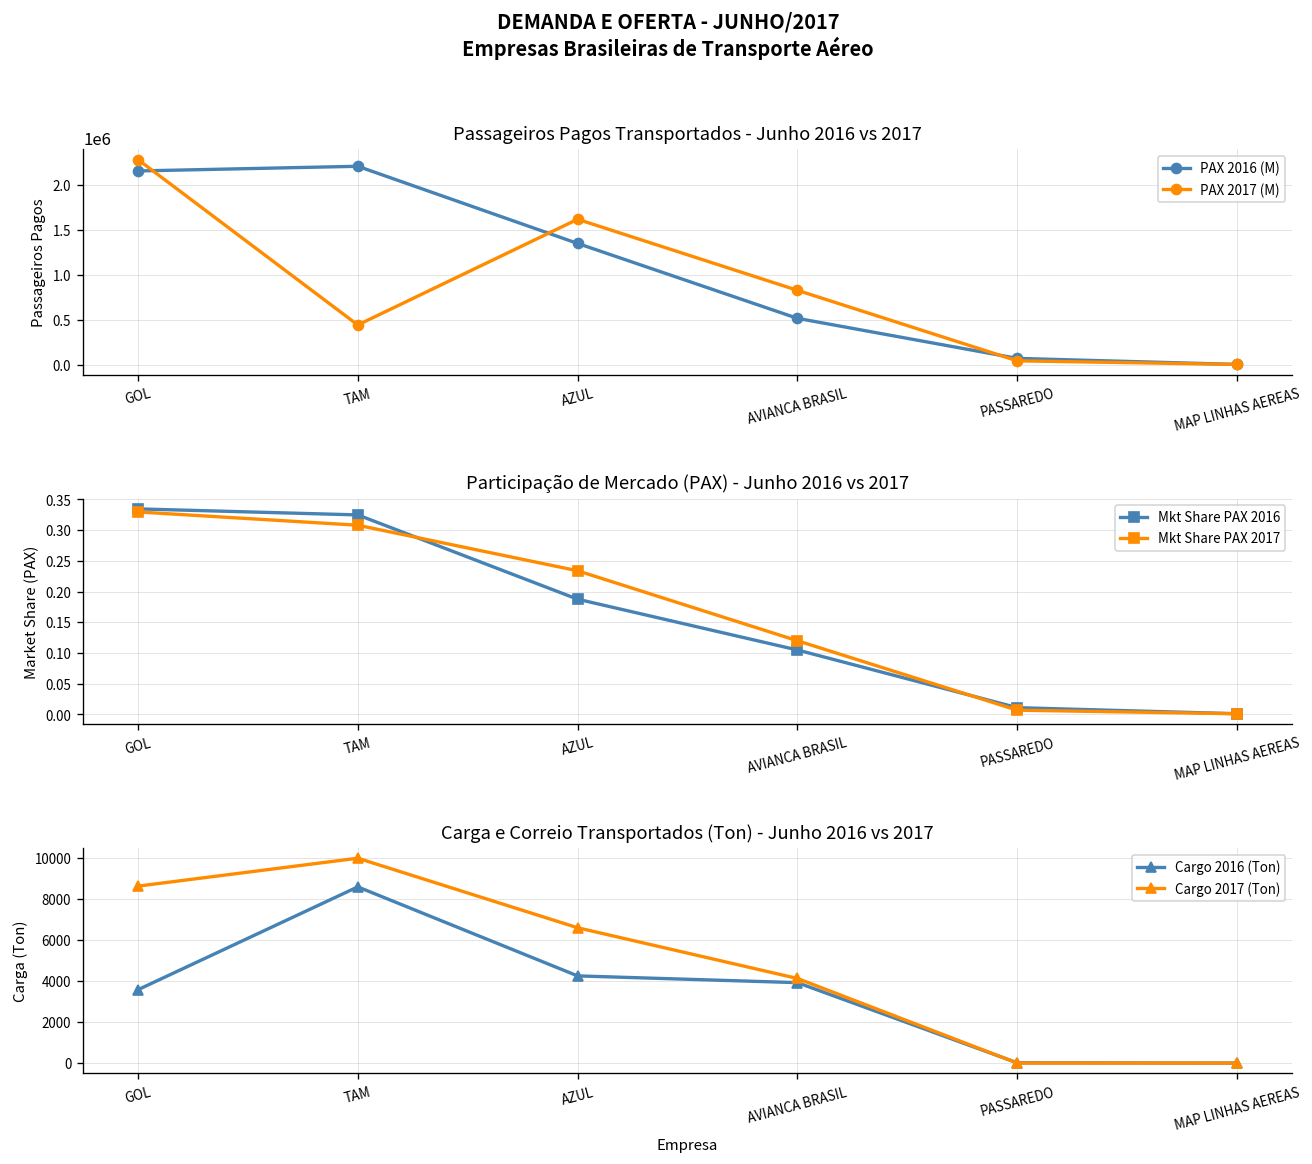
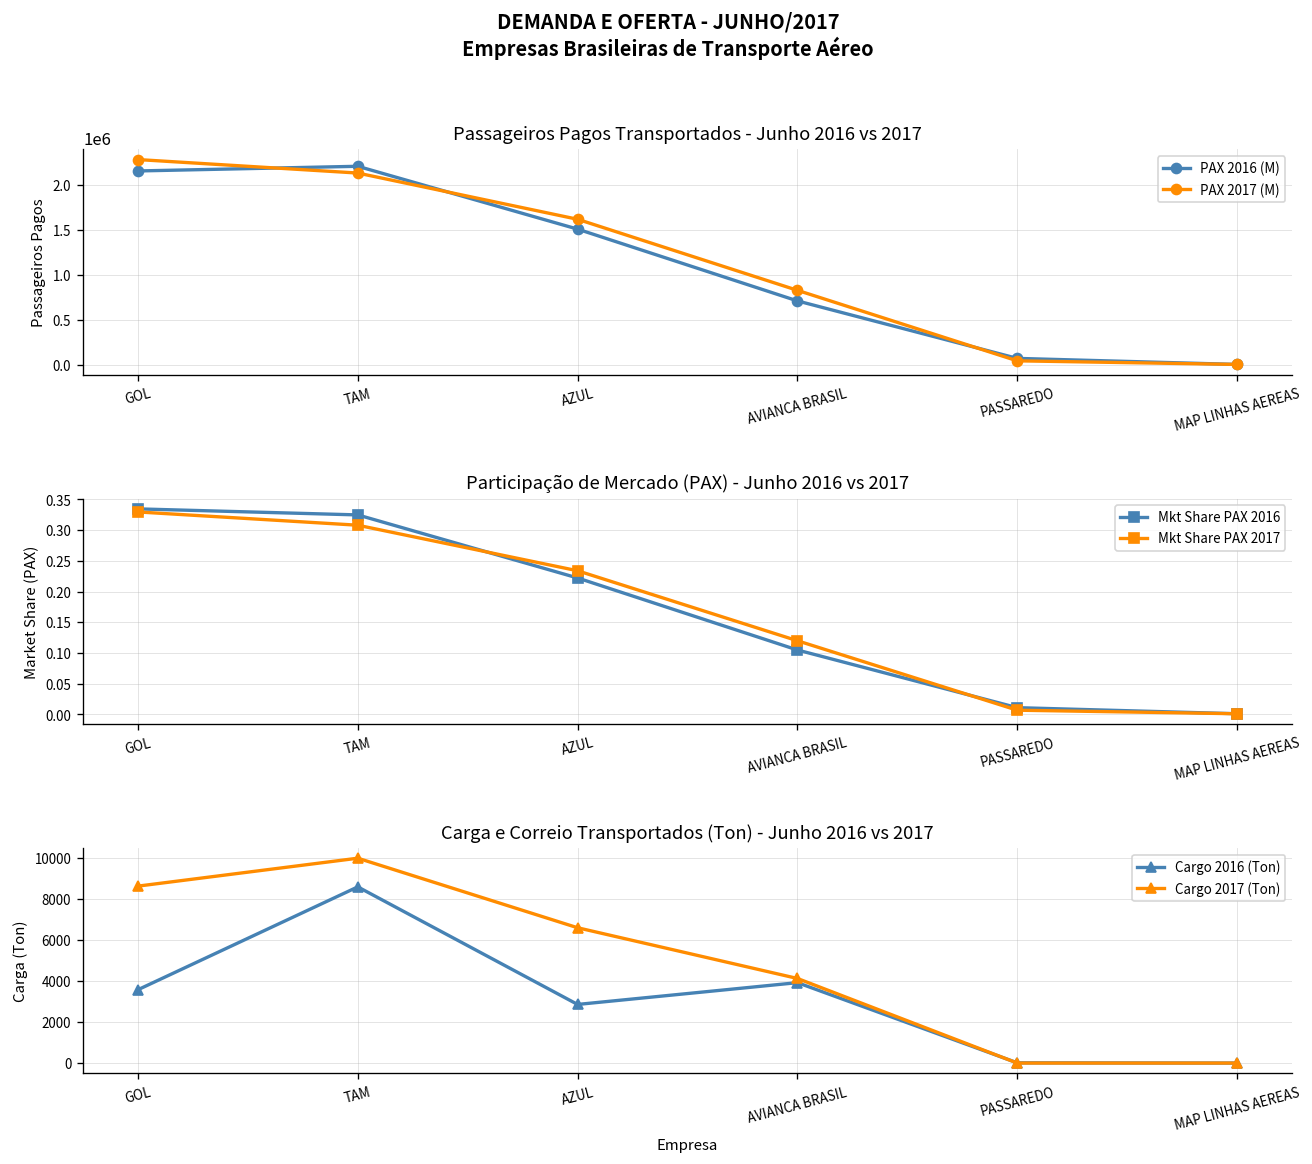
Passageiros Pagos Transportados - Junho 2016 vs 2017, PAX 2017 (M), TAM: 400000 -> 2100000
Passageiros Pagos Transportados - Junho 2016 vs 2017, PAX 2016 (M), AZUL: 1300000 -> 1500000
Passageiros Pagos Transportados - Junho 2016 vs 2017, PAX 2016 (M), AVIANCA BRASIL: 500000 -> 700000
Participação de Mercado (PAX) - Junho 2016 vs 2017, Mkt Share PAX 2016, AZUL: 0.19 -> 0.22
Carga e Correio Transportados (Ton) - Junho 2016 vs 2017, Cargo 2016 (Ton), AZUL: 4300 -> 2900
